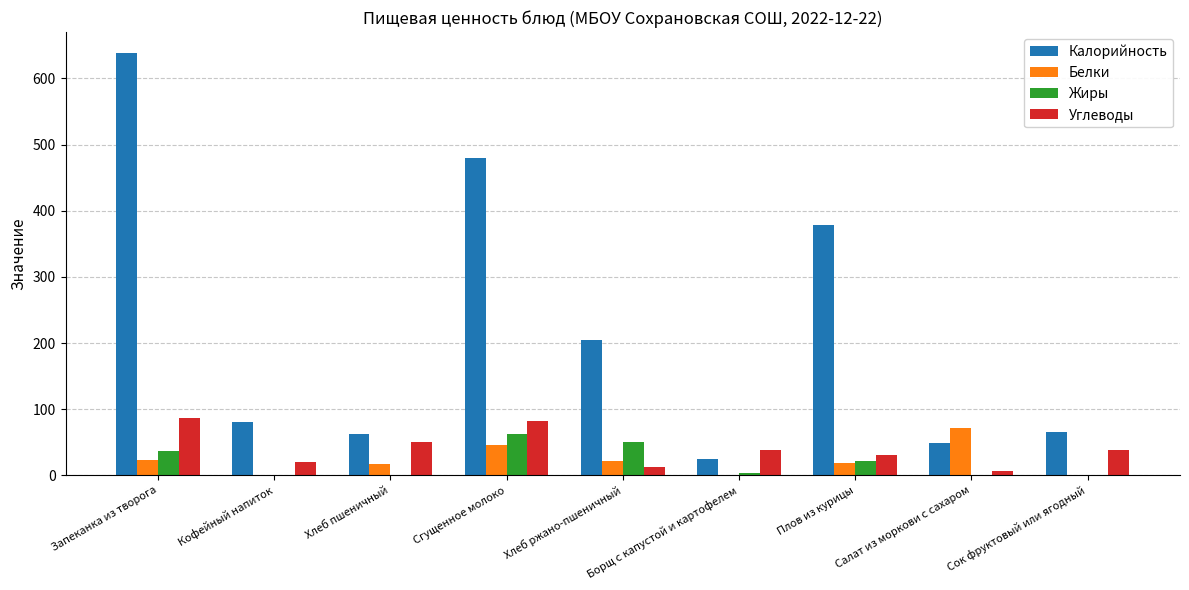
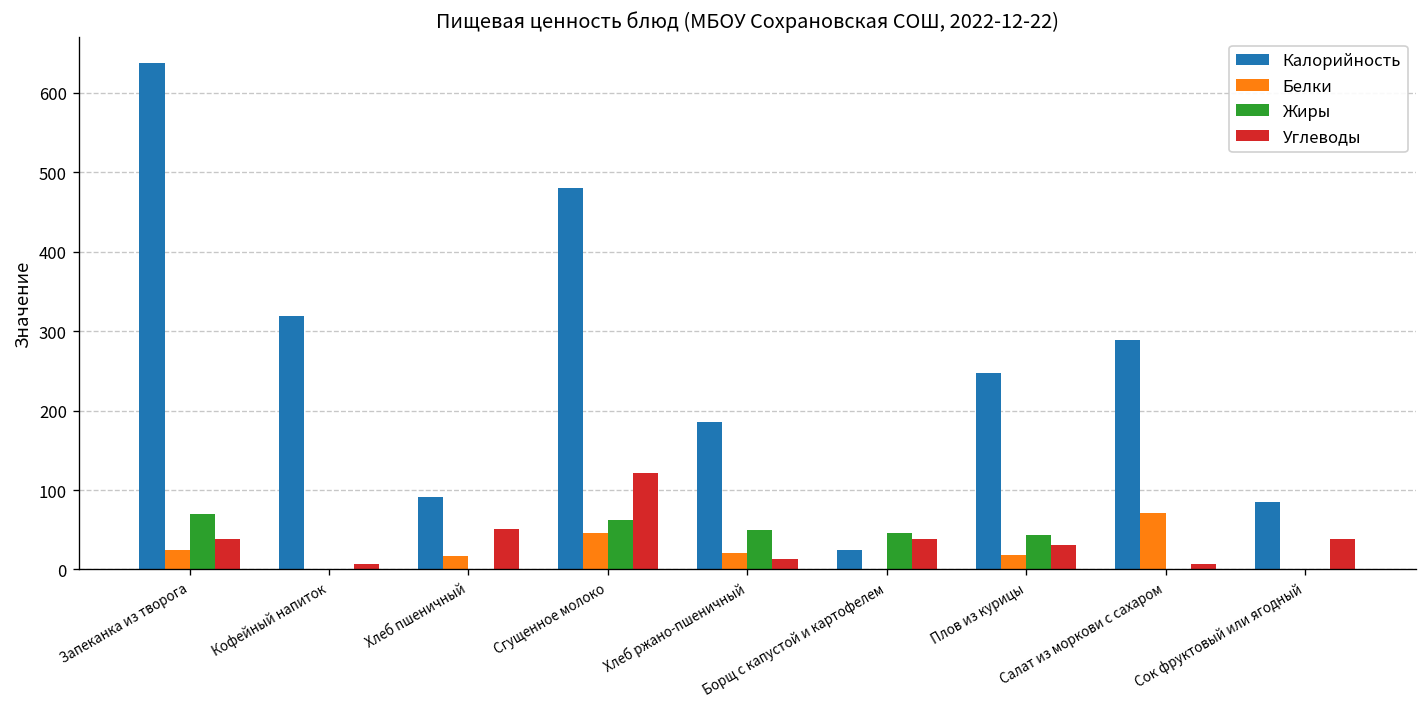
Жиры, Запеканка из творога: 40 -> 70
Углеводы, Запеканка из творога: 90 -> 40
Калорийность, Кофейный напиток: 80 -> 320
Углеводы, Кофейный напиток: 20 -> 10
Калорийность, Хлеб пшеничный: 60 -> 90
Углеводы, Сгущенное молоко: 80 -> 120
Калорийность, Хлеб ржано-пшеничный: 200 -> 190
Жиры, Борщ с капустой и картофелем: 0 -> 50
Калорийность, Плов из курицы: 380 -> 250
Жиры, Плов из курицы: 20 -> 40
Калорийность, Салат из моркови с сахаром: 50 -> 290
Калорийность, Сок фруктовый или ягодный: 70 -> 90
